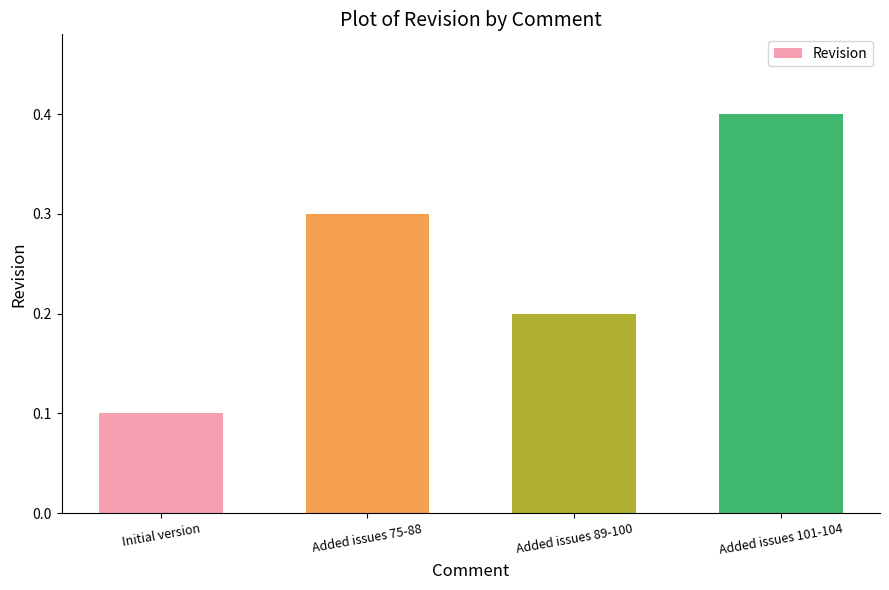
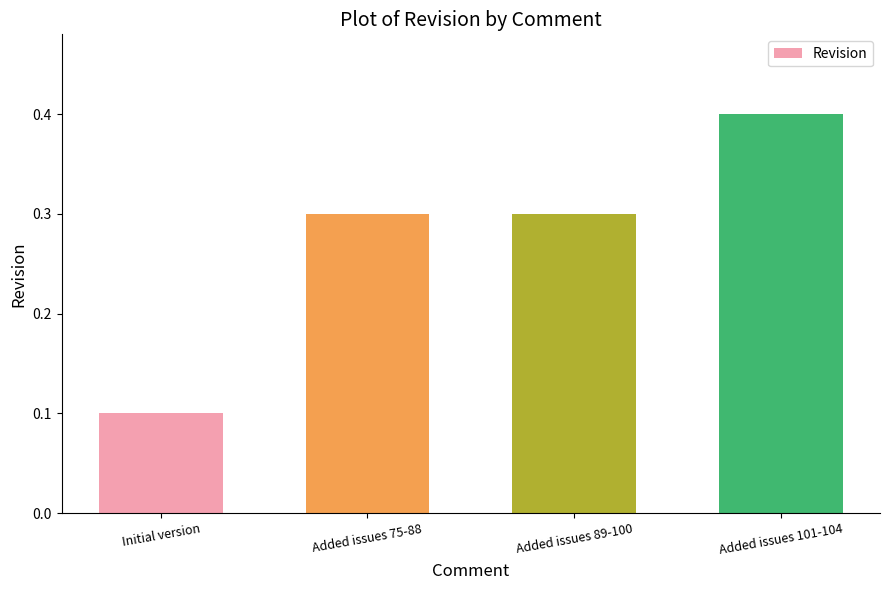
Added issues 89-100: 0.2 -> 0.3
